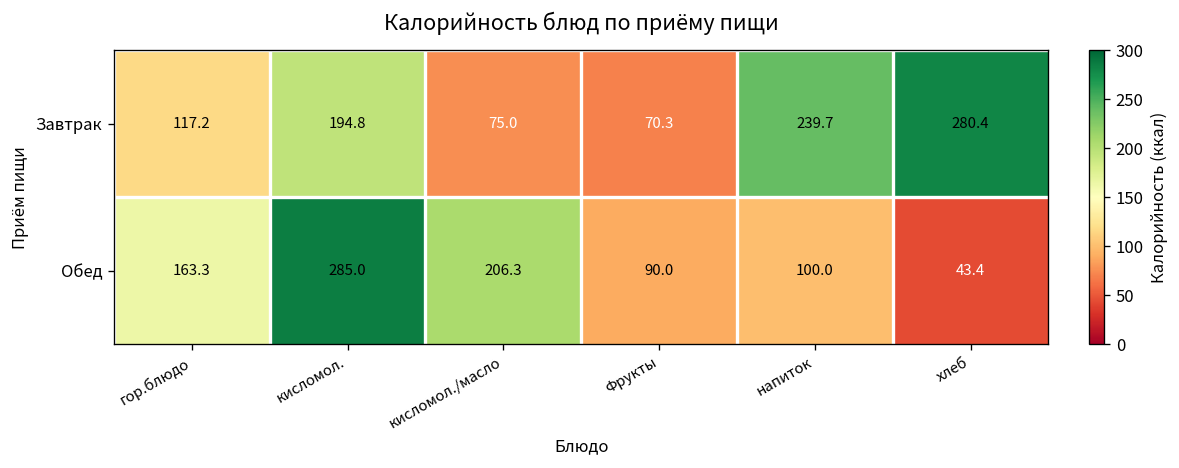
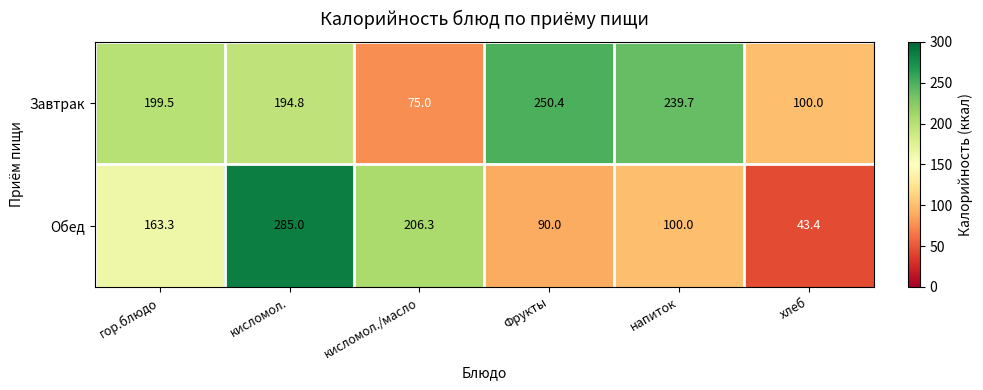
Завтрак, гор.блюдо: 117.2 -> 199.5
Завтрак, Фрукты: 70.3 -> 250.4
Завтрак, хлеб: 280.4 -> 100.0
